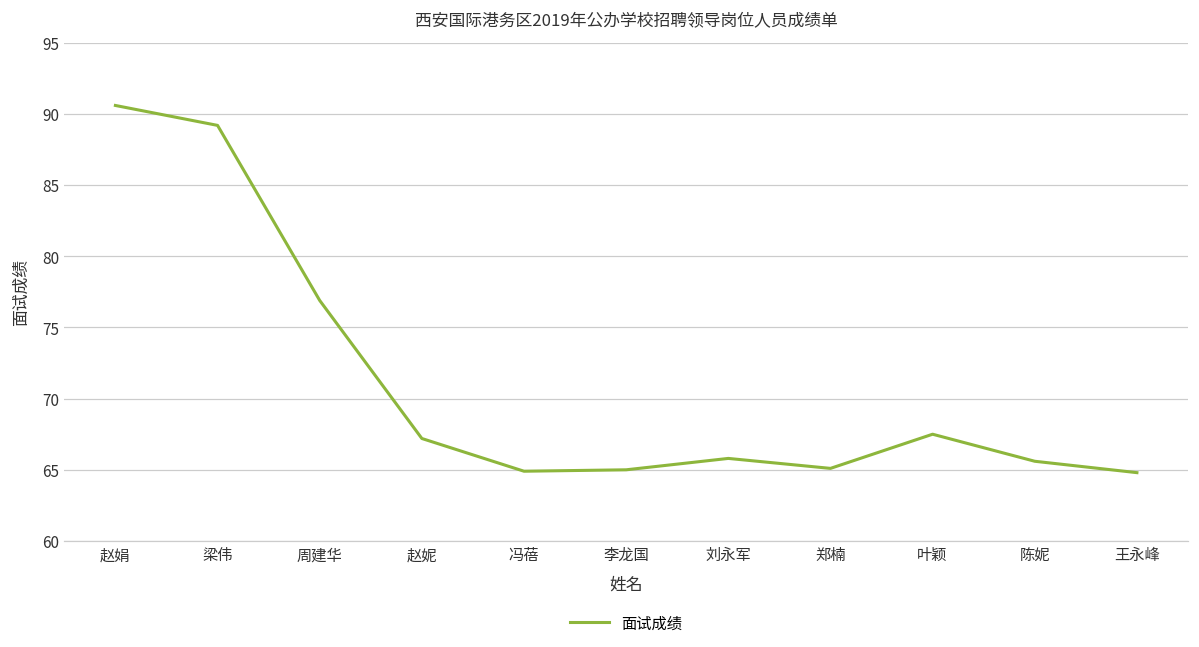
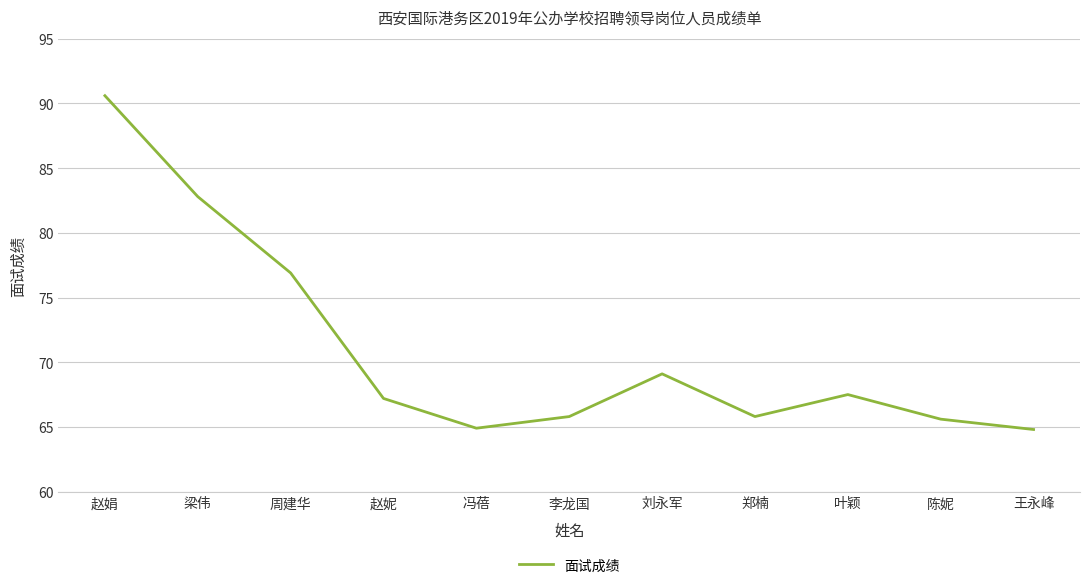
梁伟: 89.2 -> 82.8
李龙国: 65.0 -> 65.8
刘永军: 65.8 -> 69.1
郑楠: 65.1 -> 65.8
